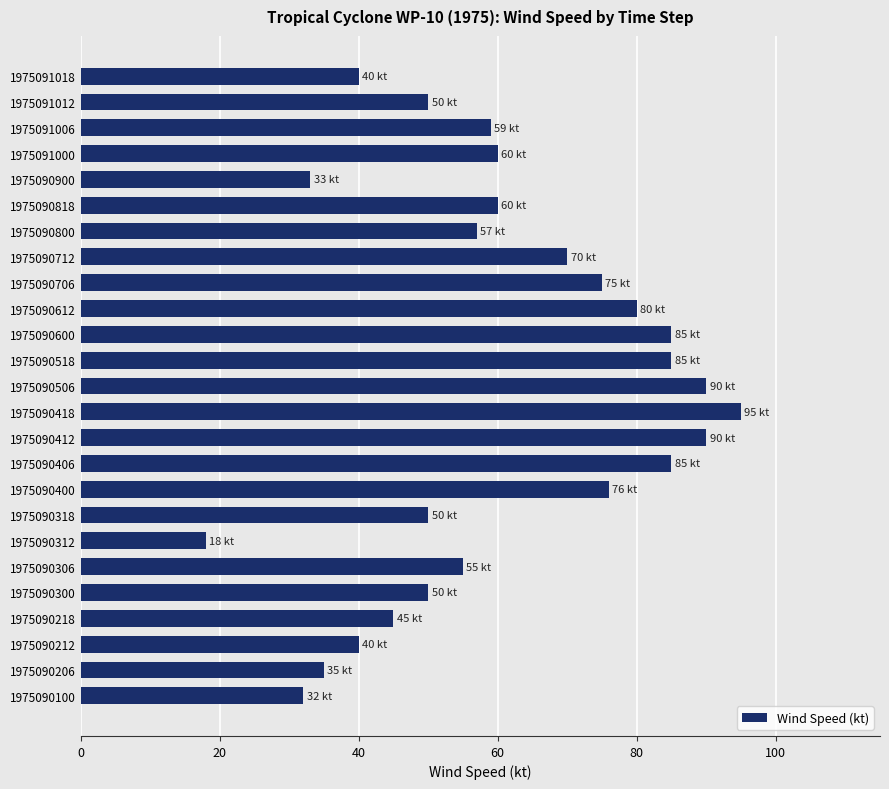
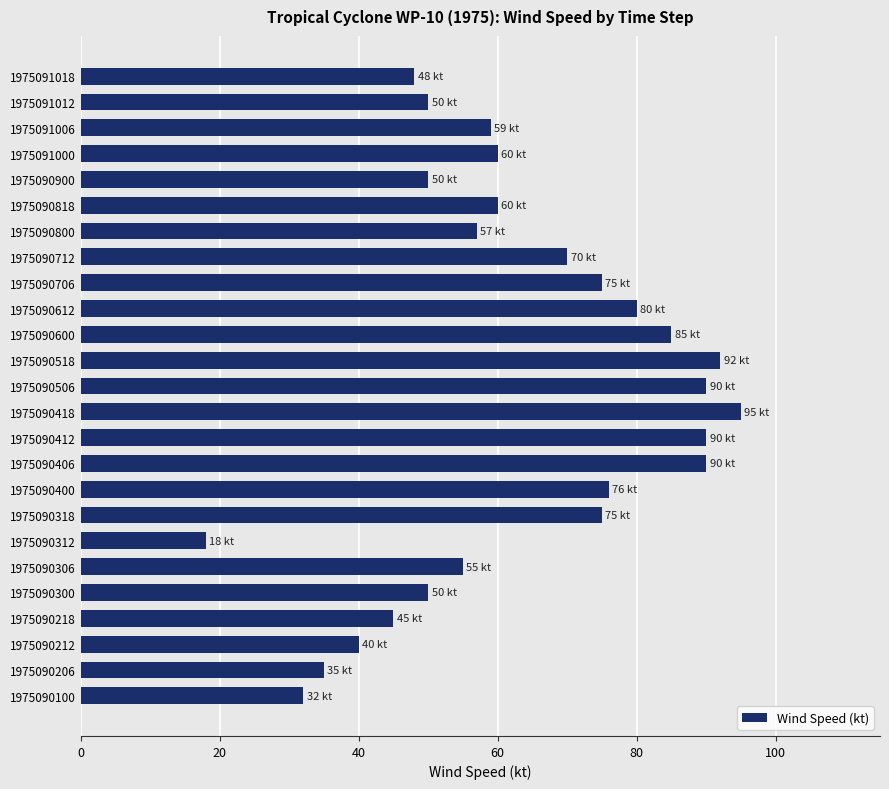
1975091018: 40 -> 48
1975090900: 33 -> 50
1975090518: 85 -> 92
1975090406: 85 -> 90
1975090318: 50 -> 75
